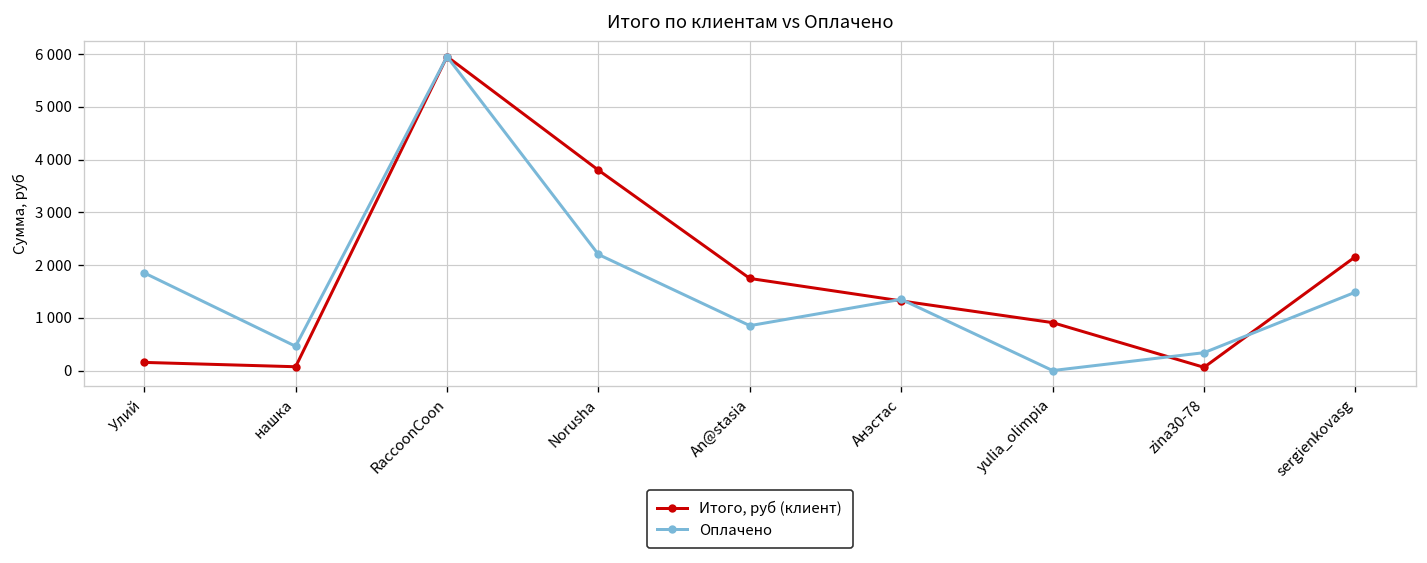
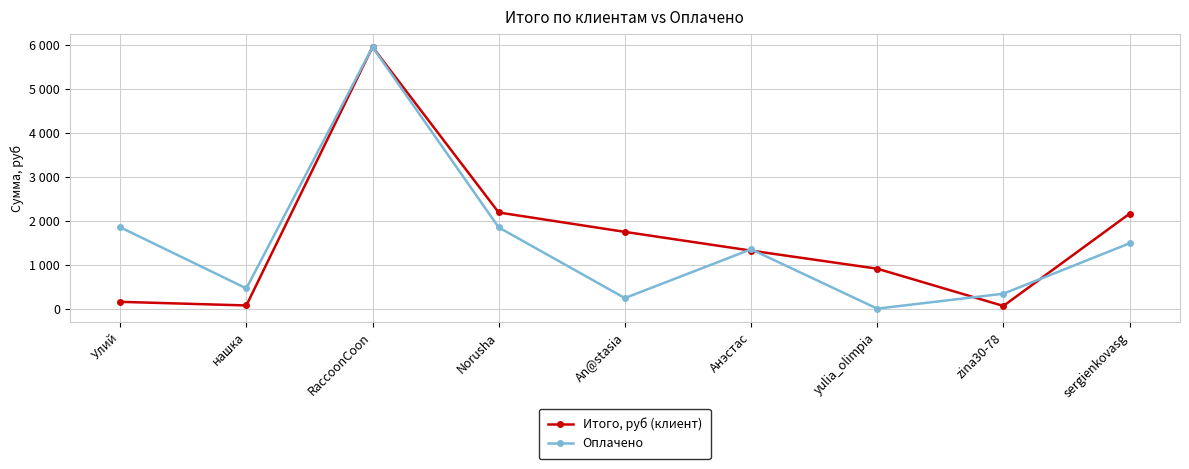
Итого, руб (клиент), Norusha: 3800 -> 2200
Оплачено, Norusha: 2200 -> 1800
Оплачено, An@stasia: 900 -> 200
